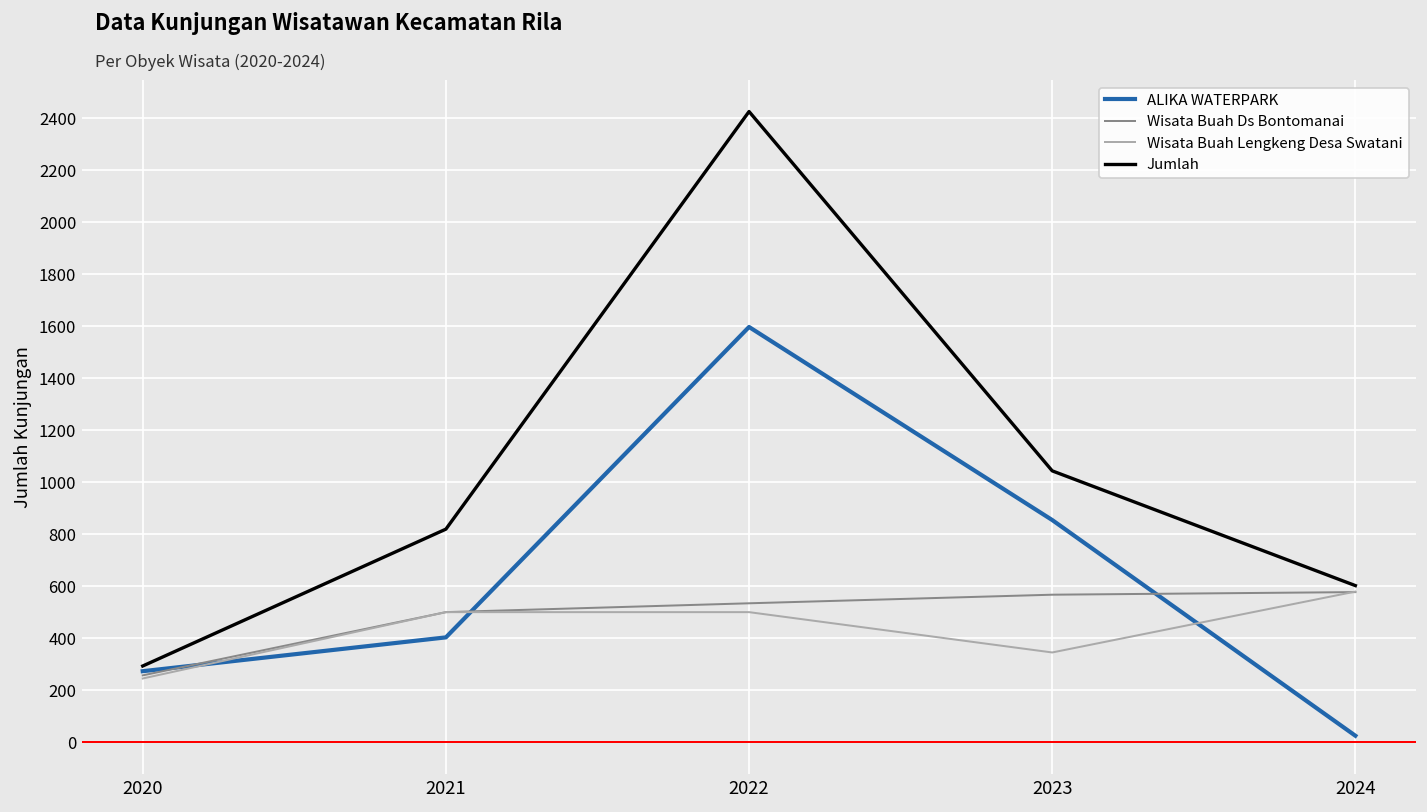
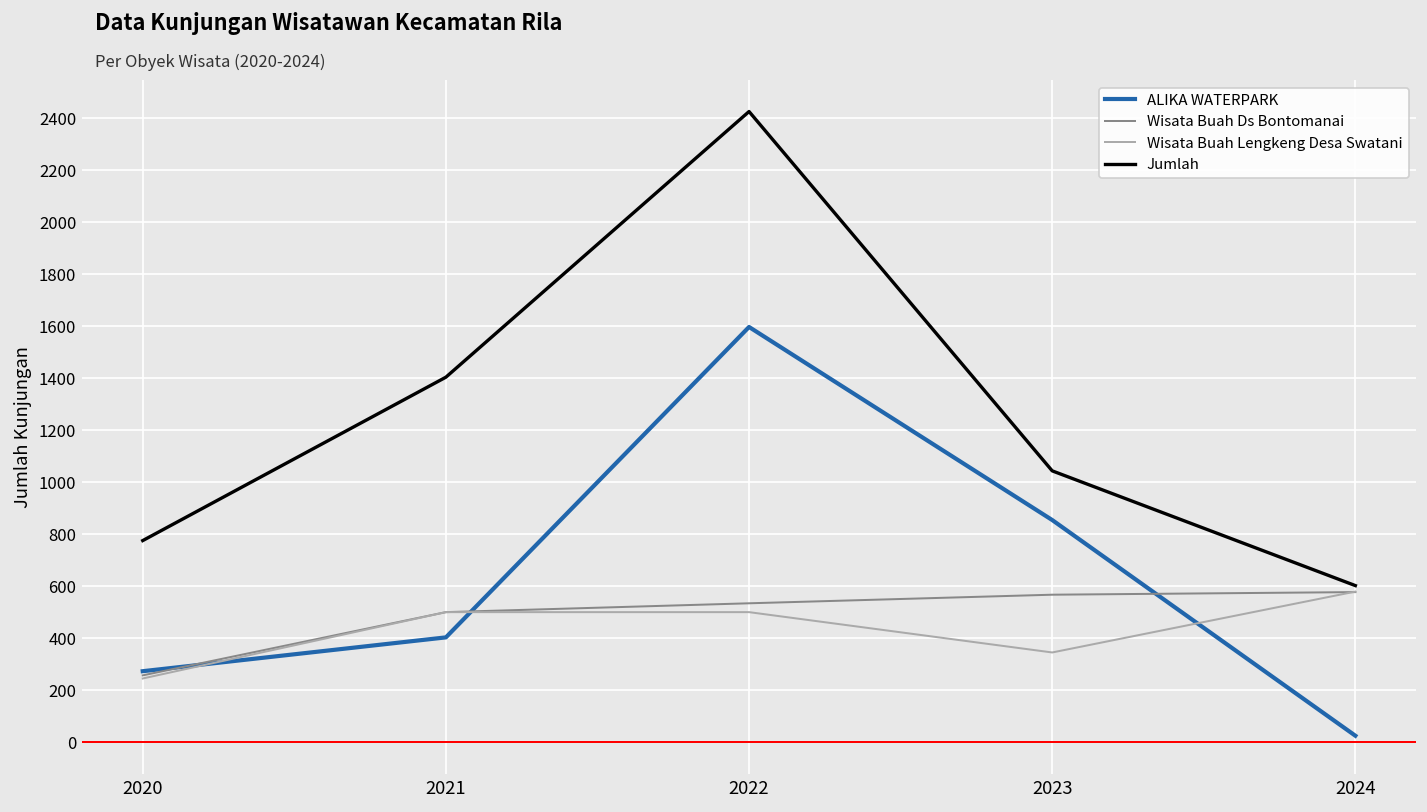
Jumlah, 2020: 290 -> 780
Jumlah, 2021: 820 -> 1400
